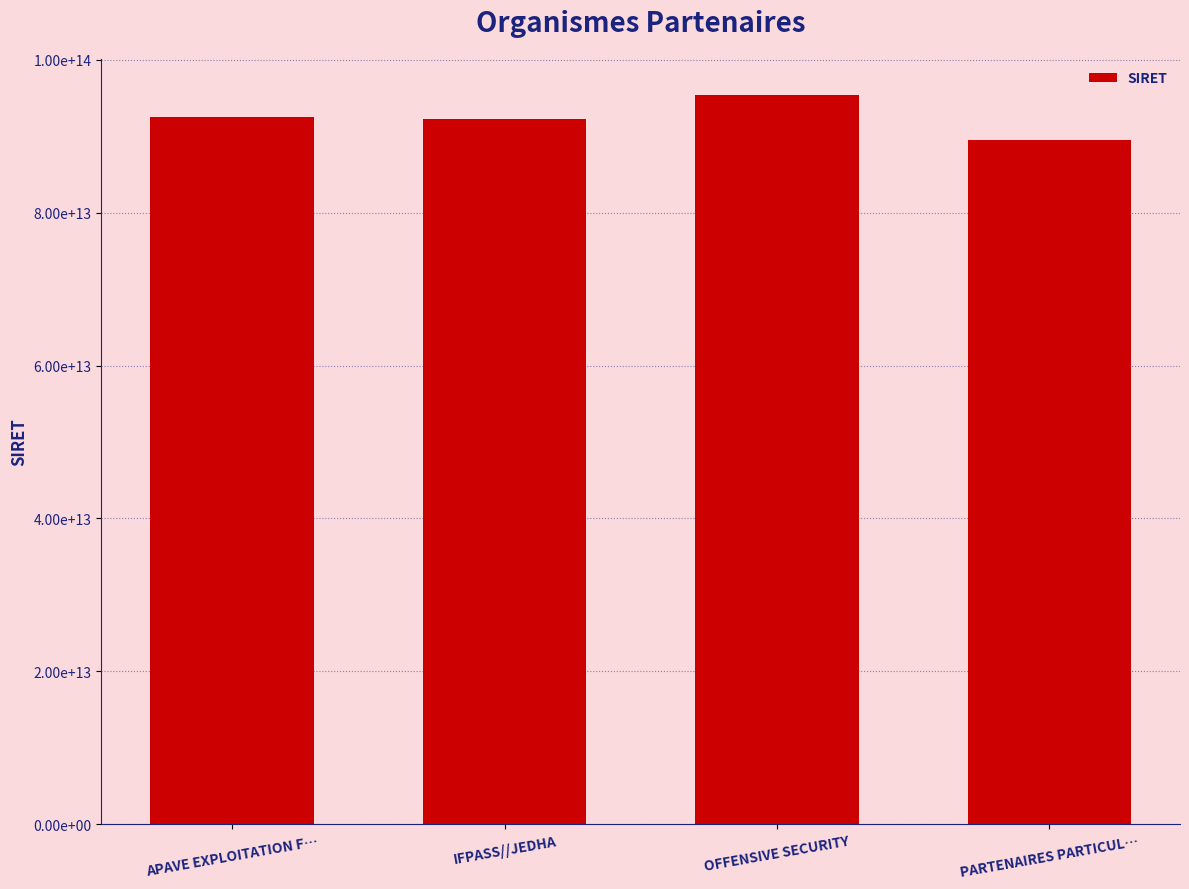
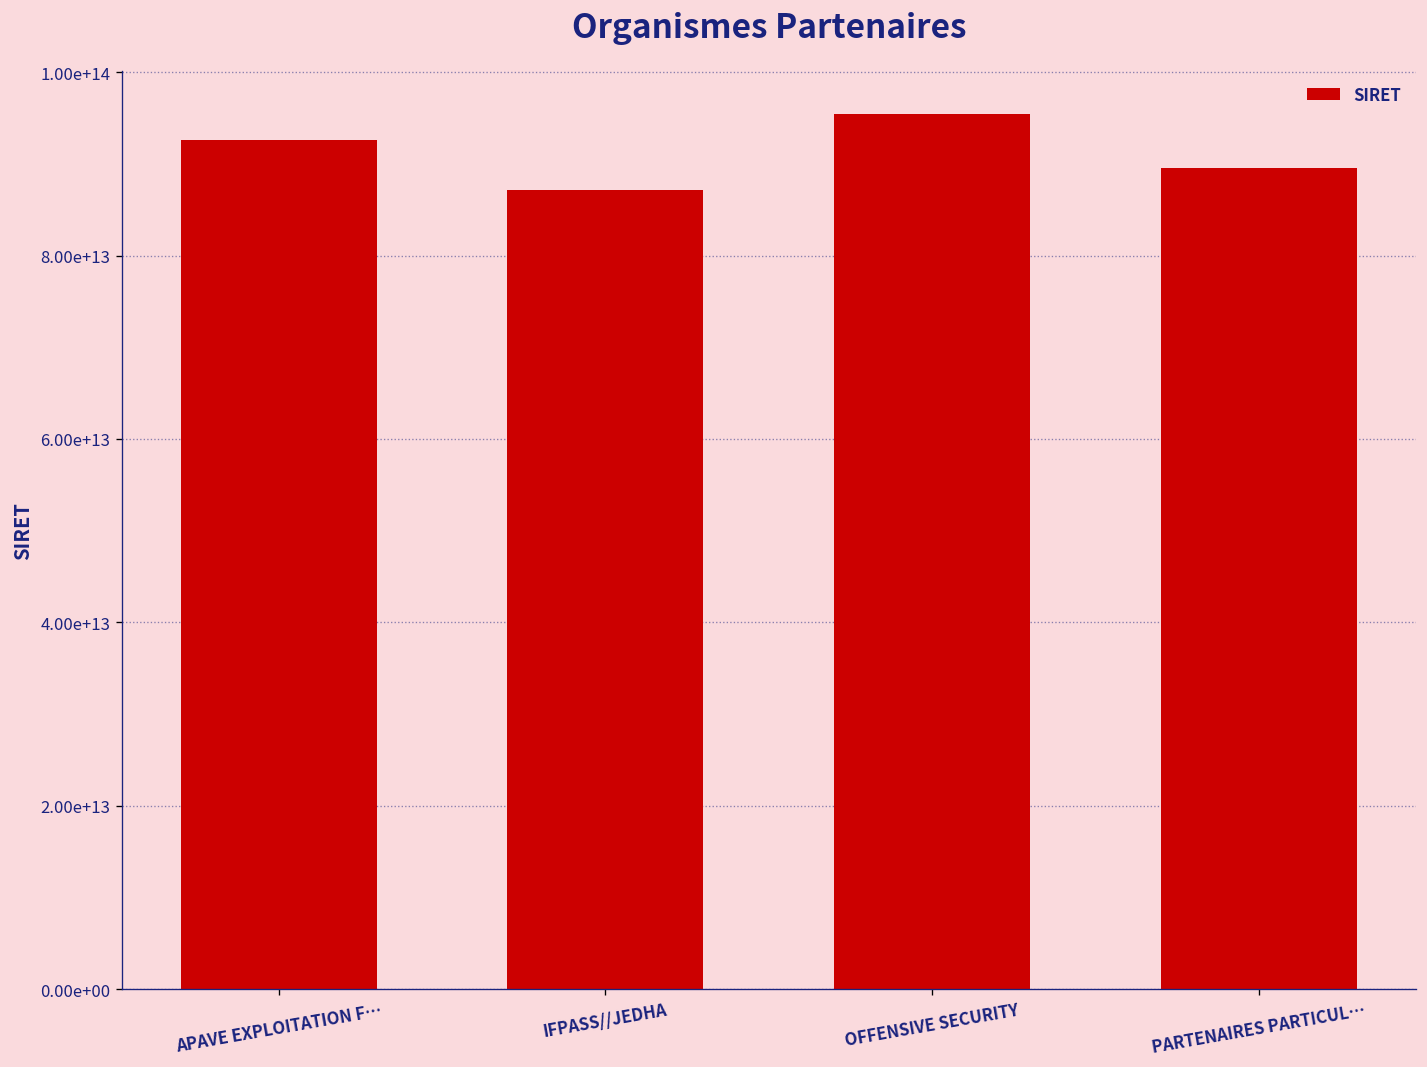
IFPASS//JEDHA: 92000000000000 -> 87000000000000
